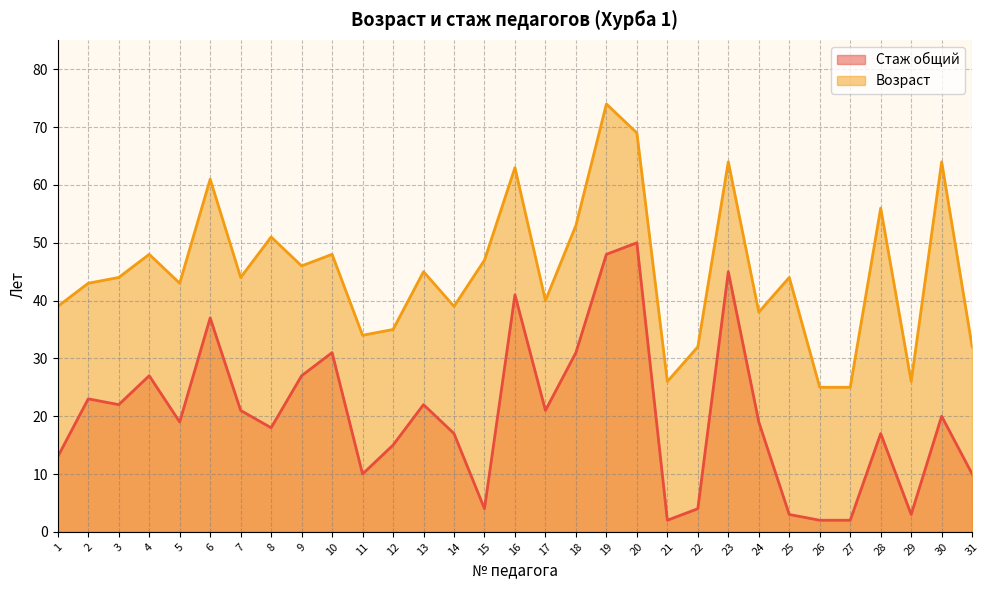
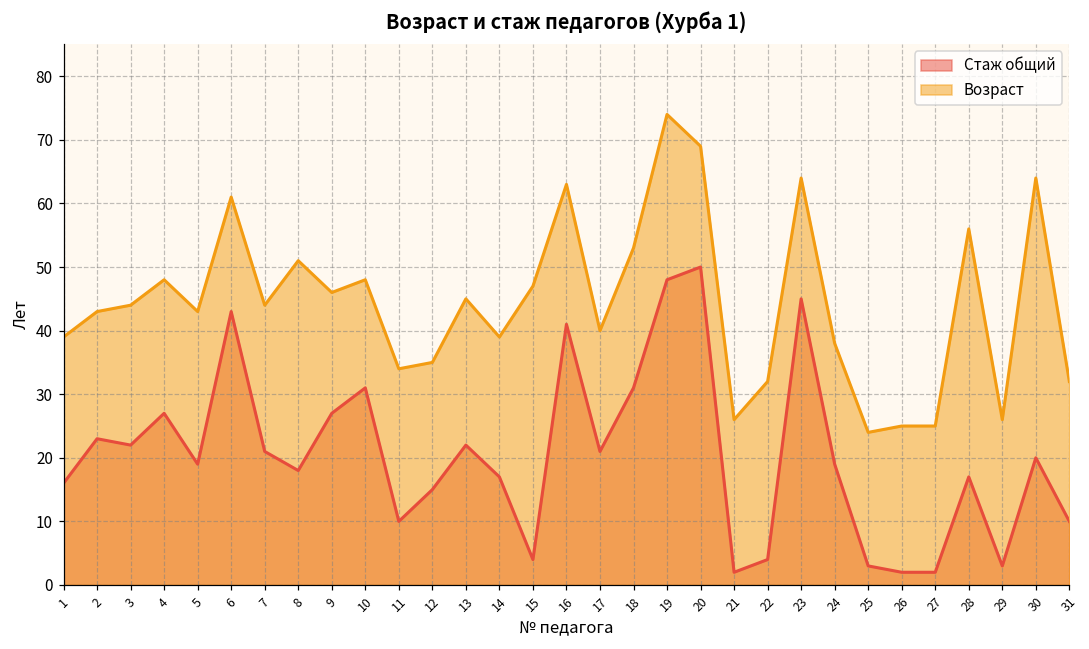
Стаж общий, 1: 13 -> 16
Стаж общий, 6: 37 -> 43
Возраст, 25: 44 -> 24
